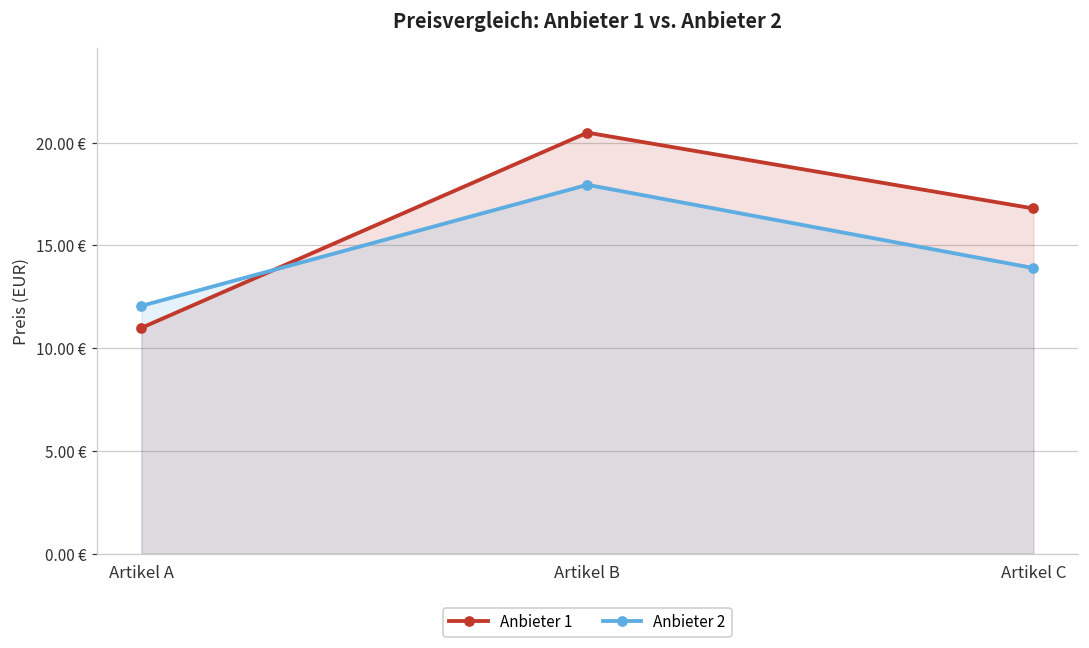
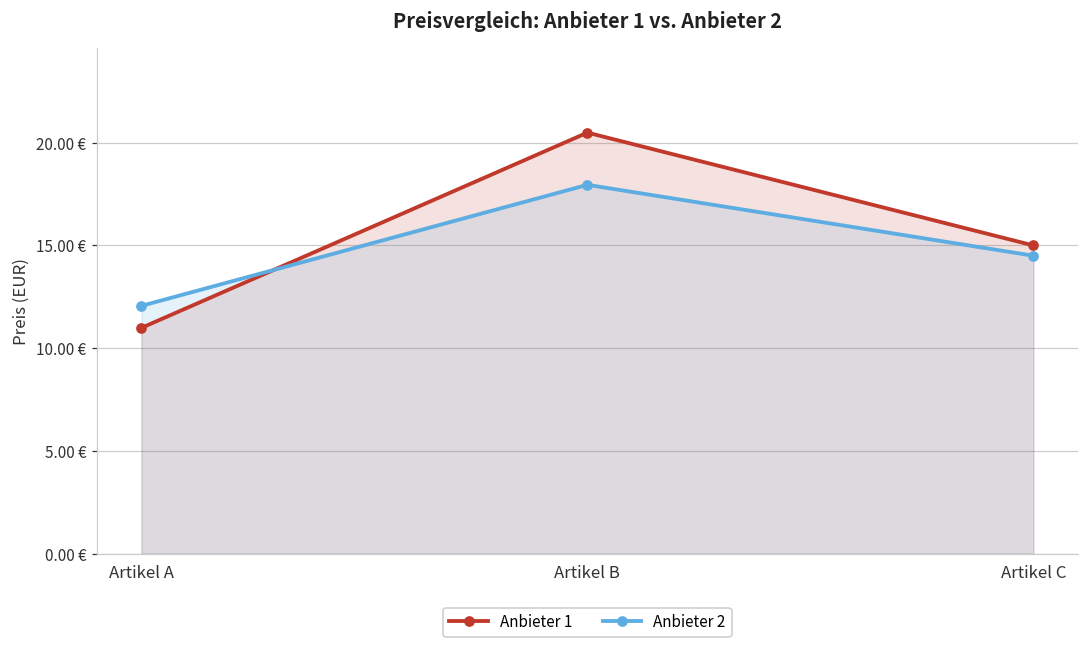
Anbieter 1, Artikel C: 16.8 € -> 15.0 €
Anbieter 2, Artikel C: 13.9 € -> 14.5 €
